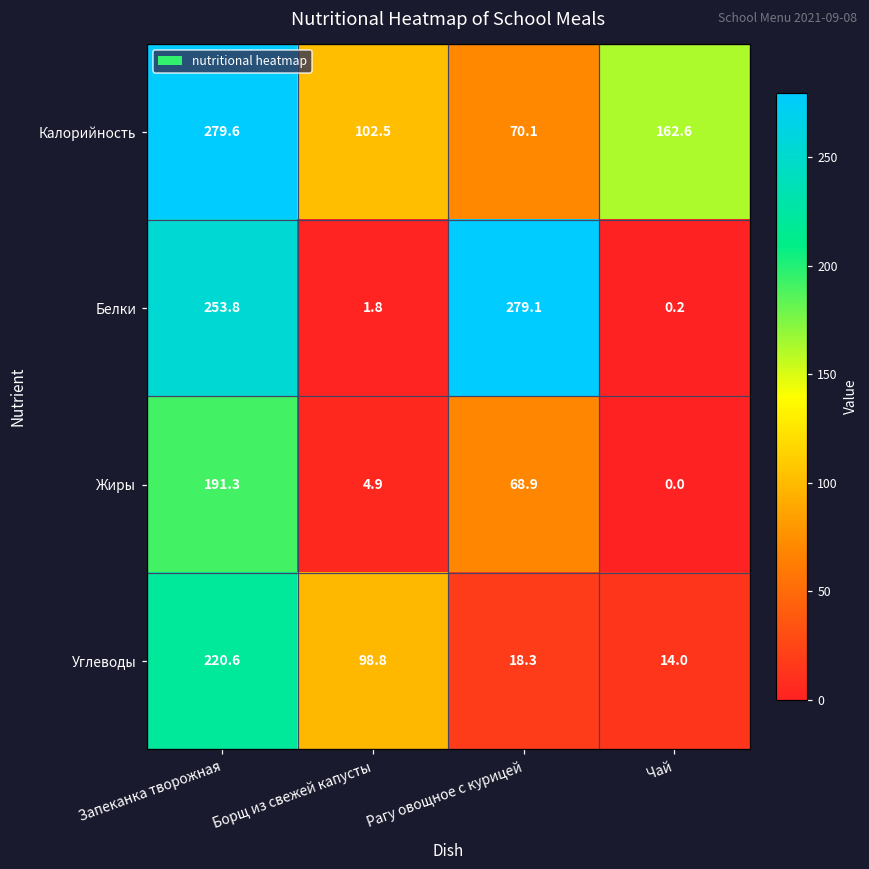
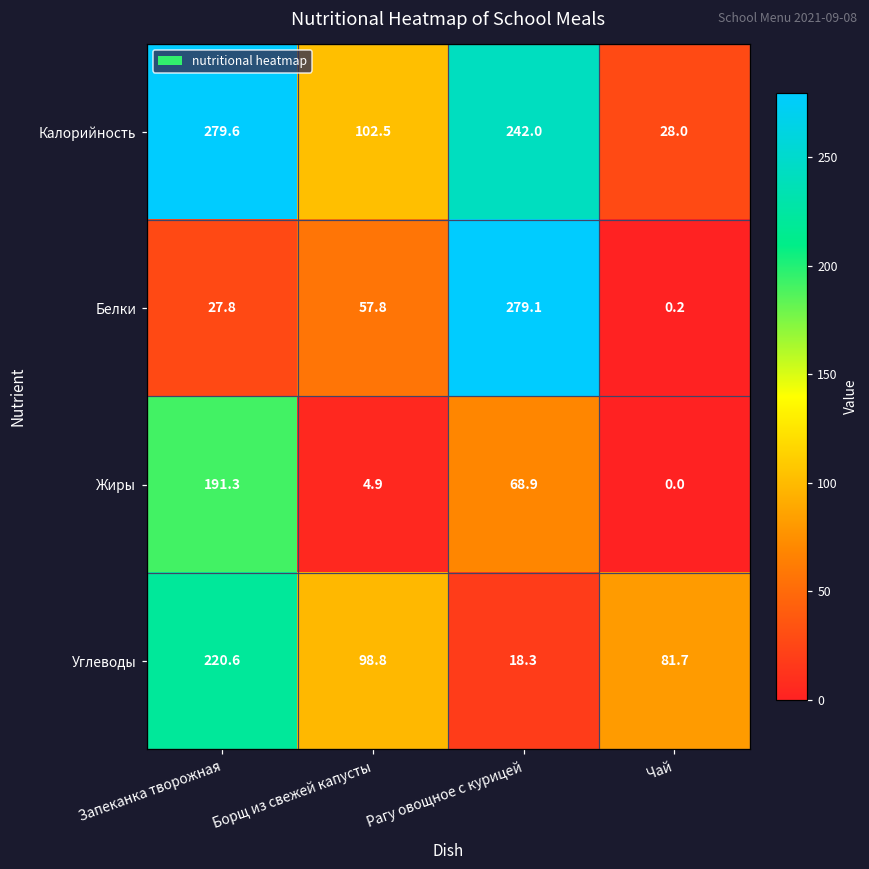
Калорийность, Рагу овощное с курицей: 70.1 -> 242.0
Калорийность, Чай: 162.6 -> 28.0
Белки, Запеканка творожная: 253.8 -> 27.8
Белки, Борщ из свежей капусты: 1.8 -> 57.8
Углеводы, Чай: 14.0 -> 81.7
